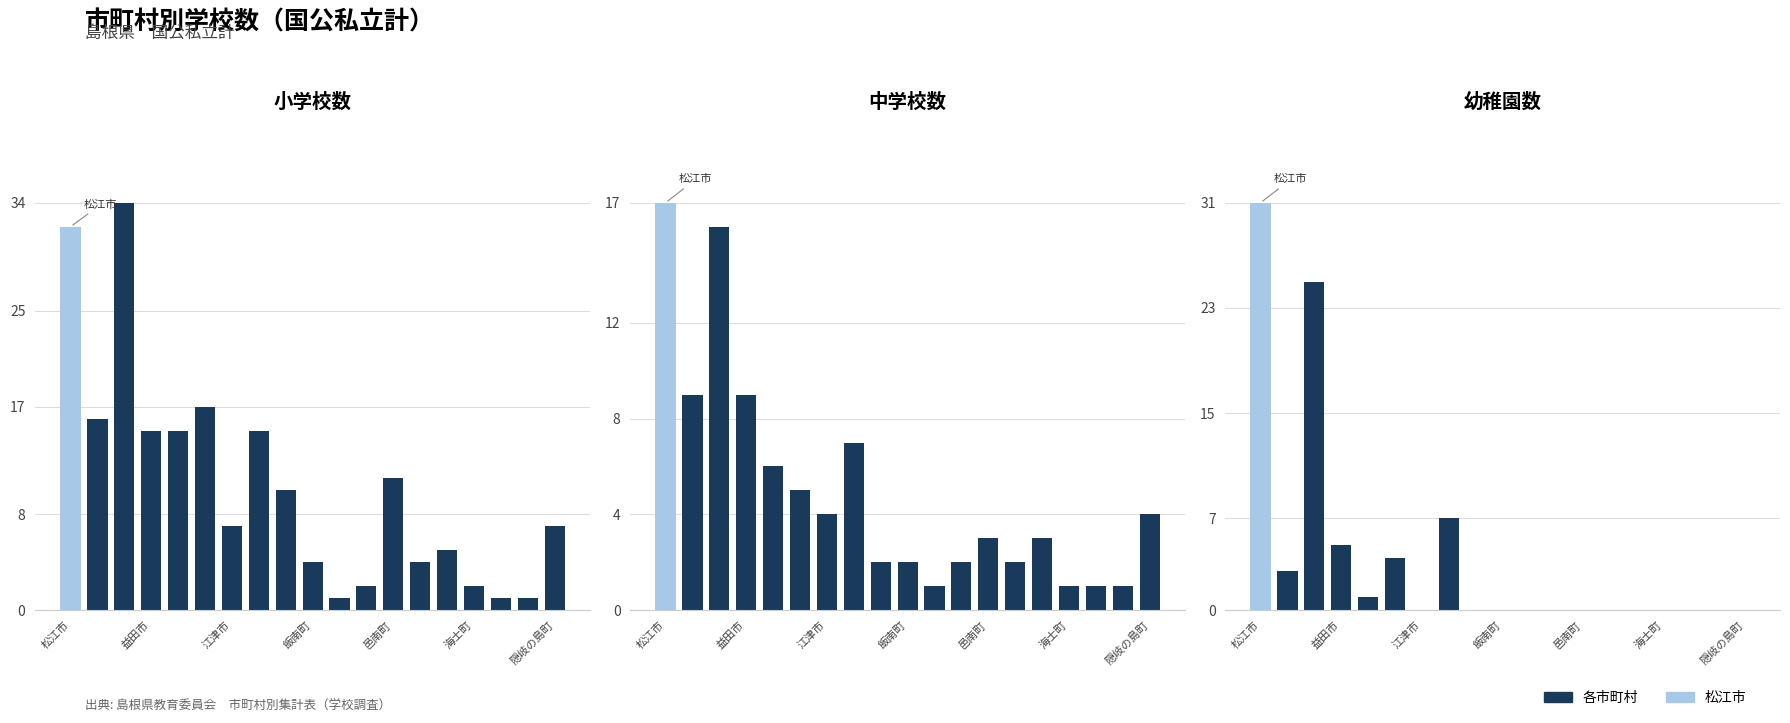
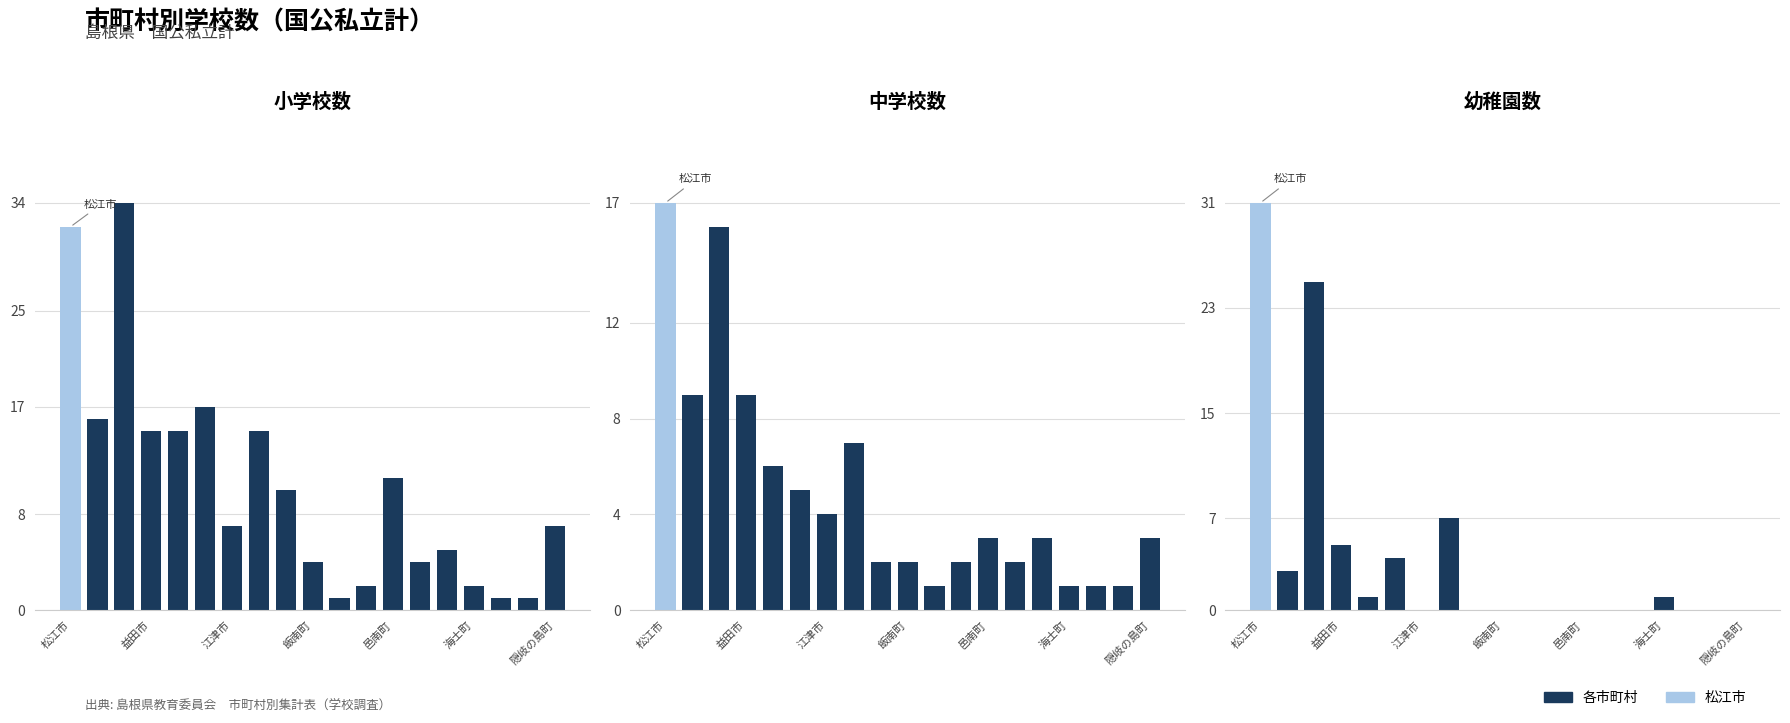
中学校数, 隠岐の島町: 4 -> 3
幼稚園数, 海士町: 0 -> 1
